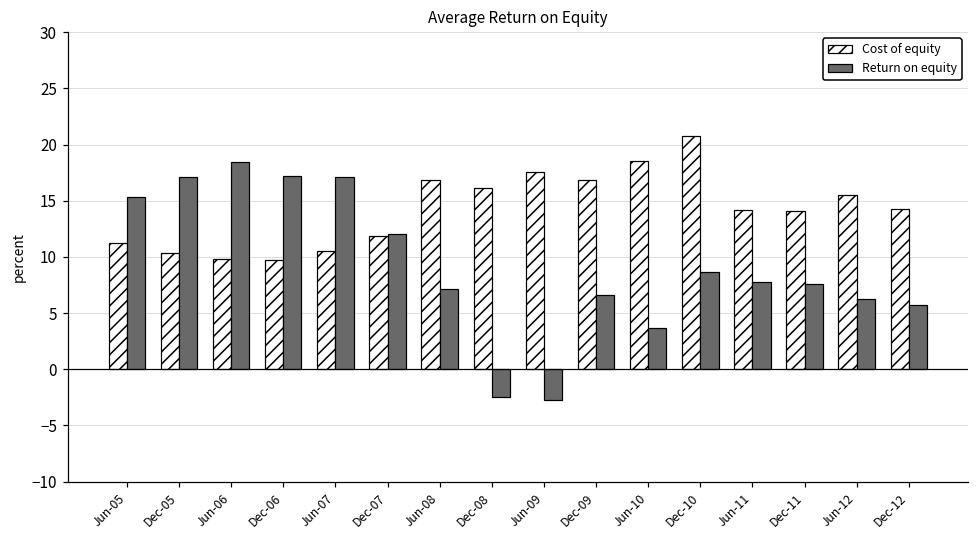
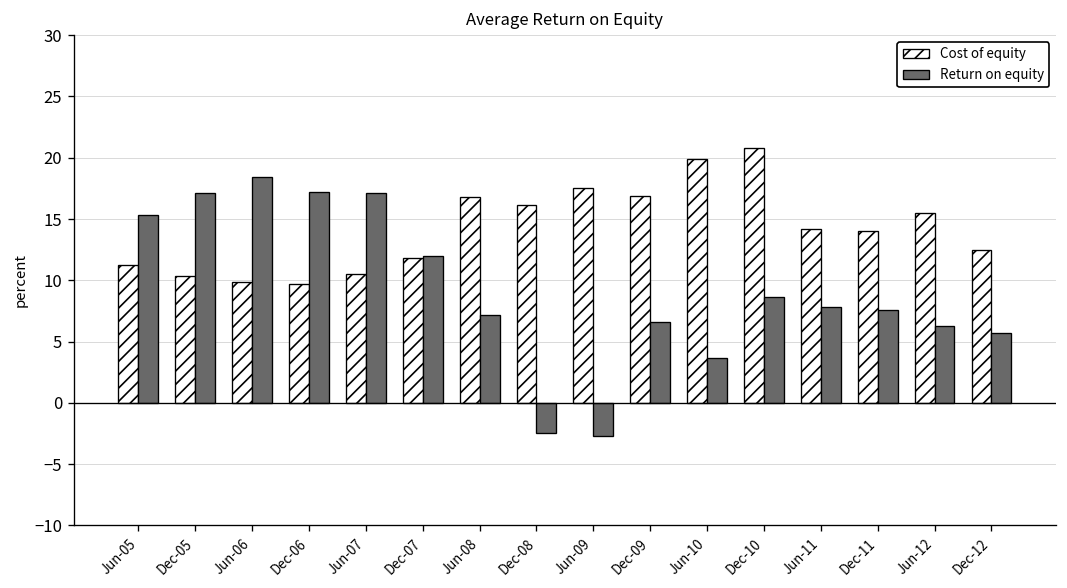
Cost of equity, Jun-10: 18.5 -> 19.9
Cost of equity, Dec-12: 14.3 -> 12.4
